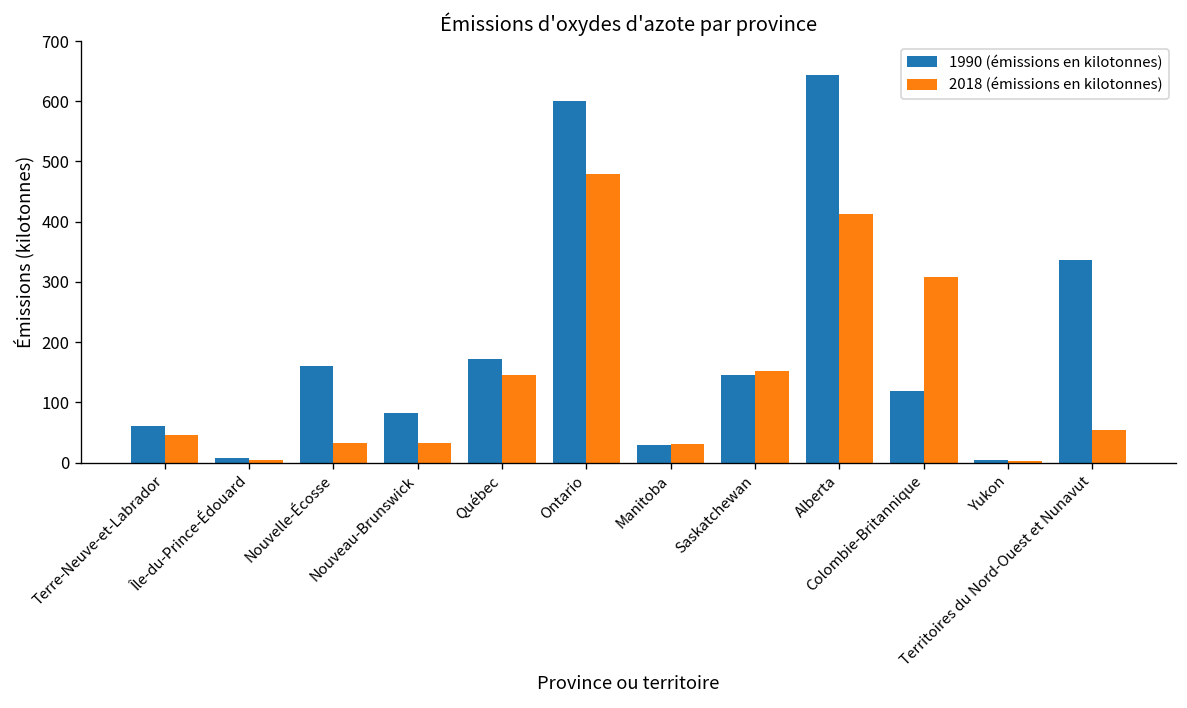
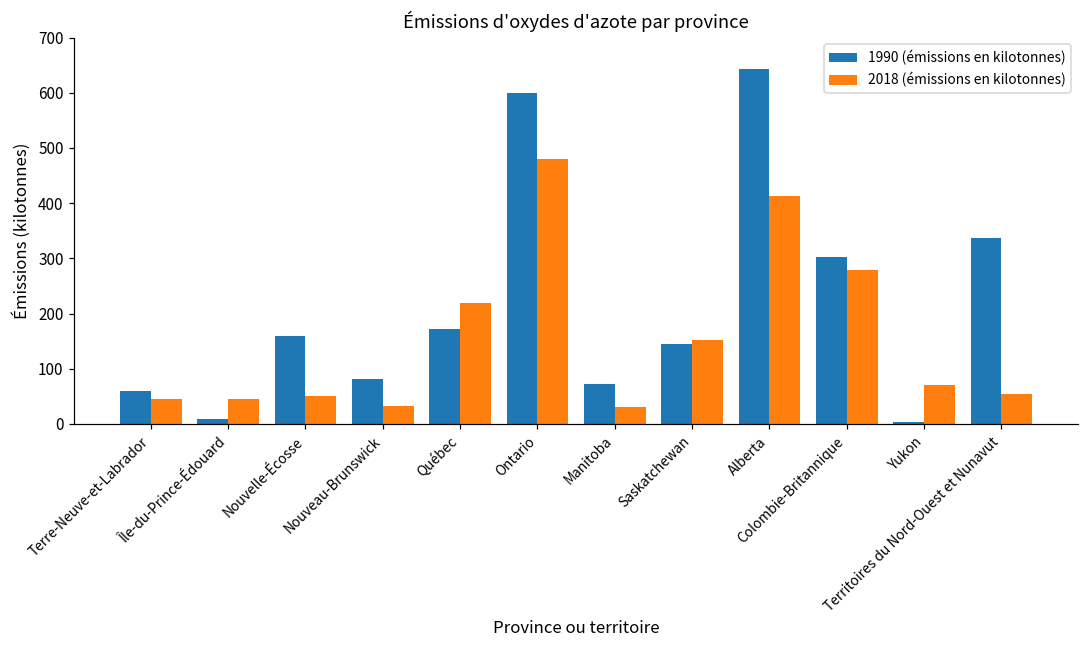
2018 (émissions en kilotonnes), Île-du-Prince-Édouard: 0 -> 50
2018 (émissions en kilotonnes), Nouvelle-Écosse: 30 -> 50
2018 (émissions en kilotonnes), Québec: 150 -> 220
1990 (émissions en kilotonnes), Manitoba: 30 -> 70
1990 (émissions en kilotonnes), Colombie-Britannique: 120 -> 300
2018 (émissions en kilotonnes), Colombie-Britannique: 310 -> 280
2018 (émissions en kilotonnes), Yukon: 0 -> 70
